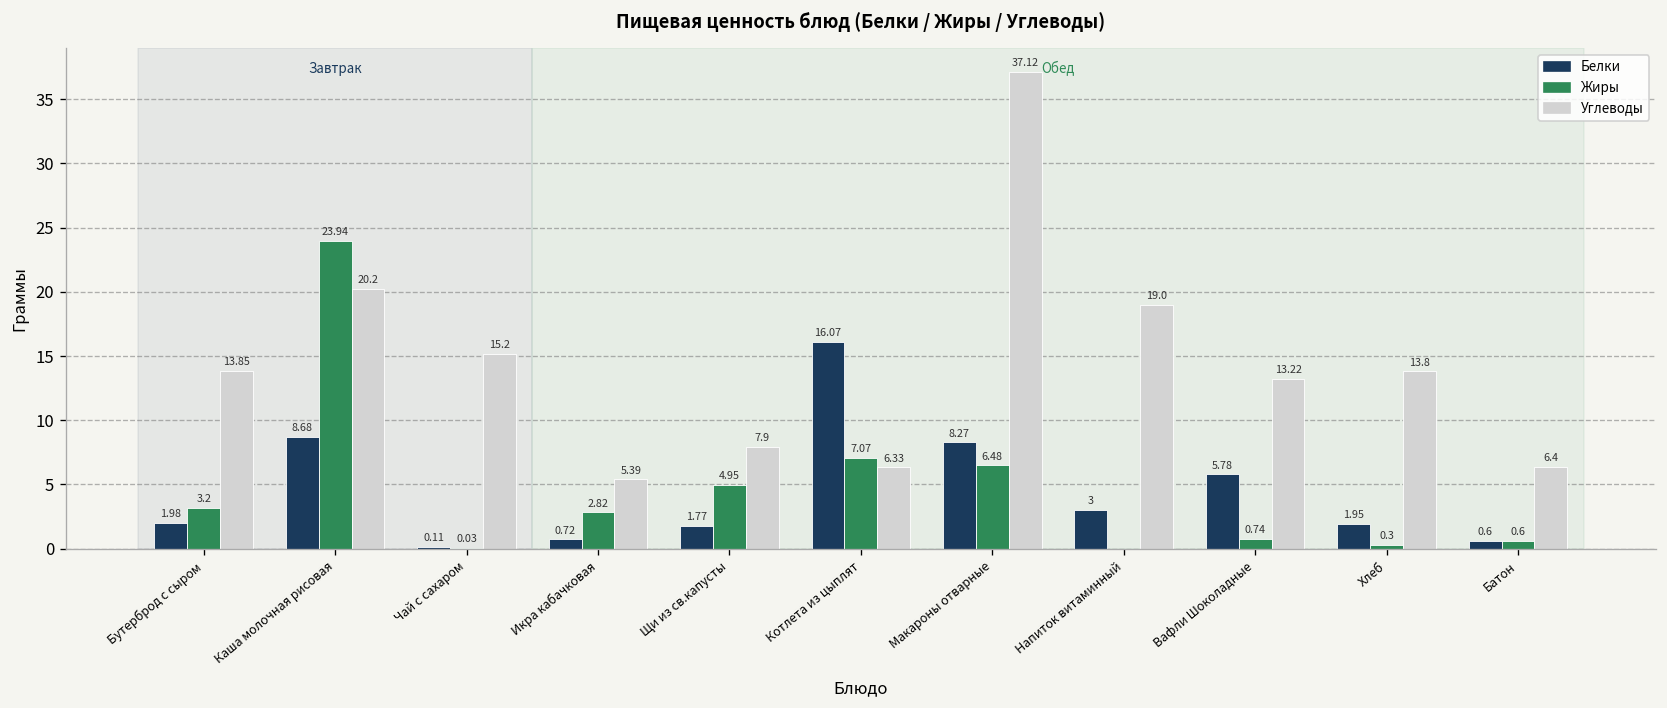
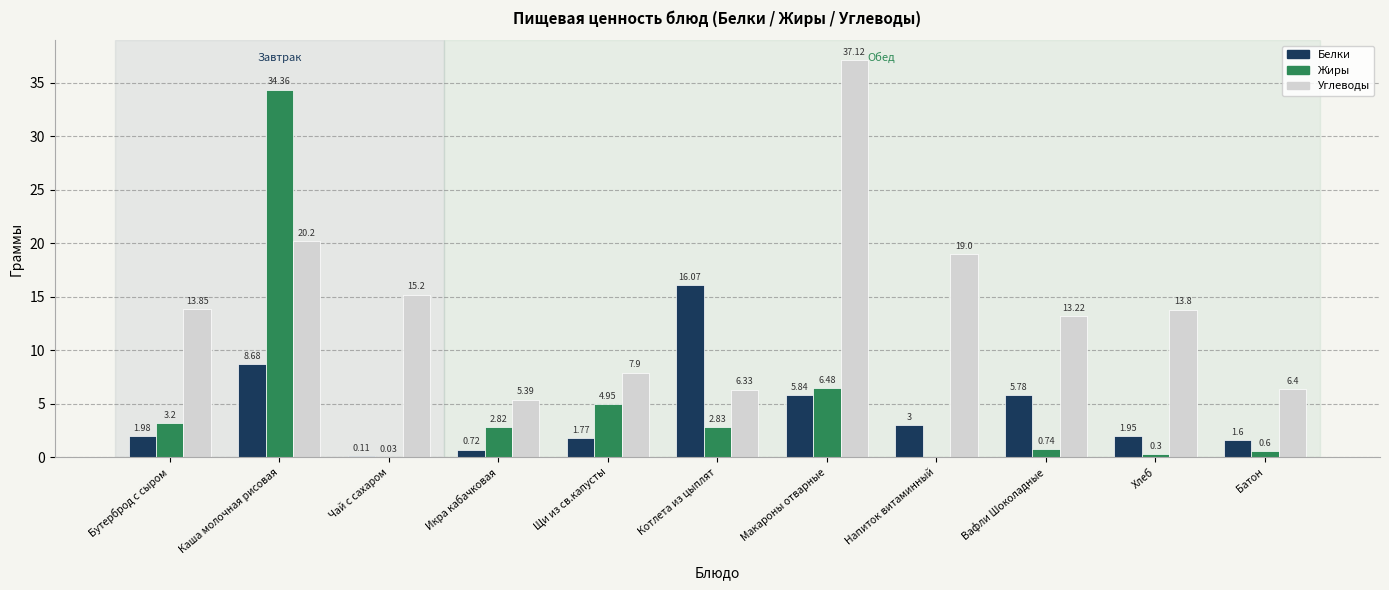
Жиры, Каша молочная рисовая: 23.94 -> 34.36
Жиры, Котлета из цыплят: 7.07 -> 2.83
Белки, Макароны отварные: 8.27 -> 5.84
Белки, Батон: 0.6 -> 1.6
